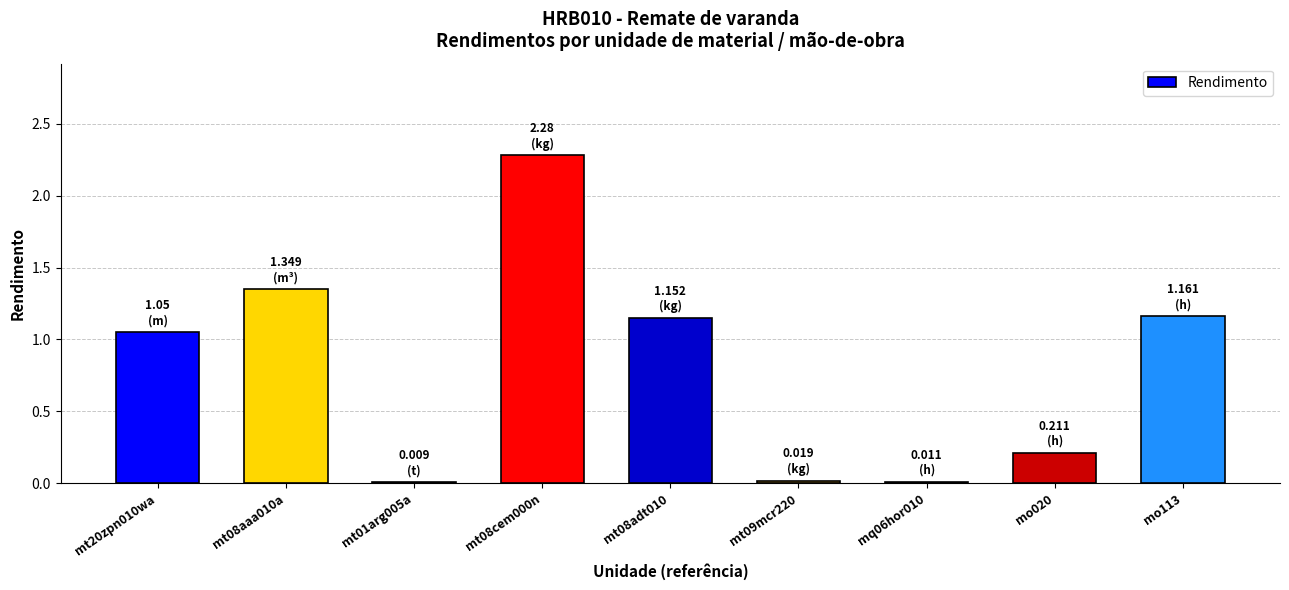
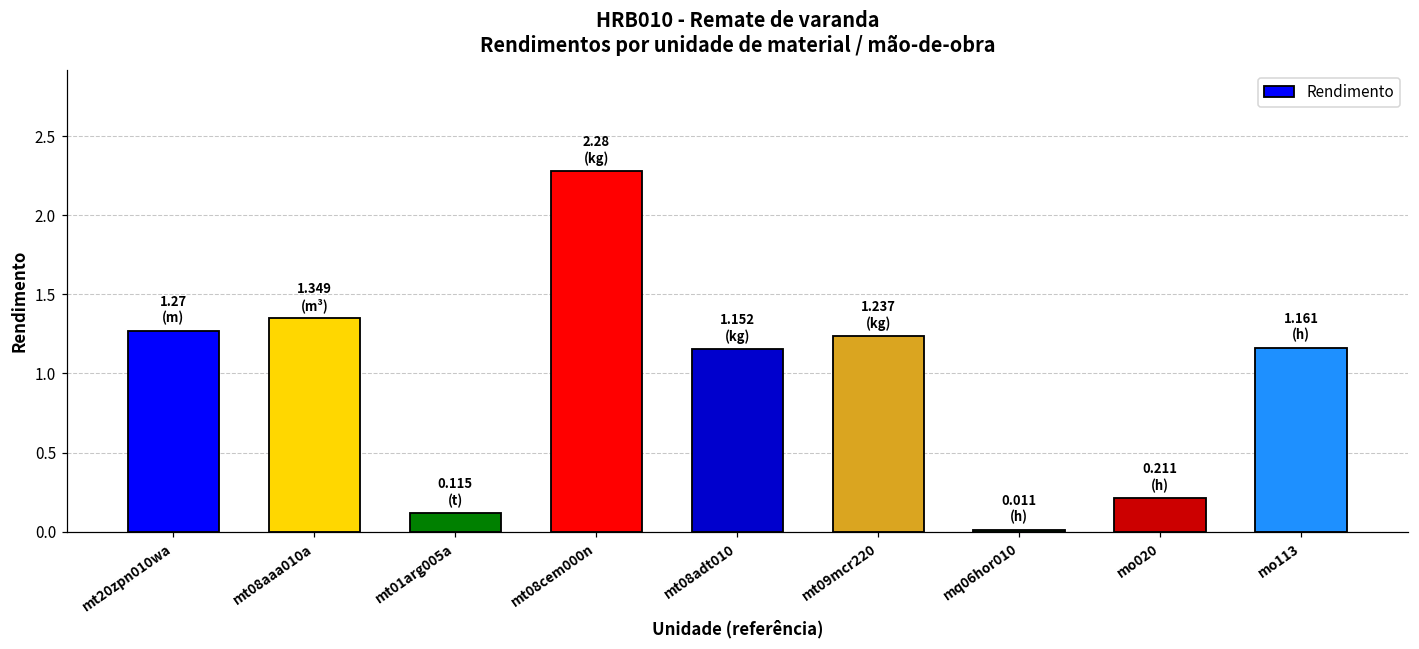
mt20zpn010wa: 1.05 -> 1.27
mt01arg005a: 0.009 -> 0.115
mt09mcr220: 0.019 -> 1.237
